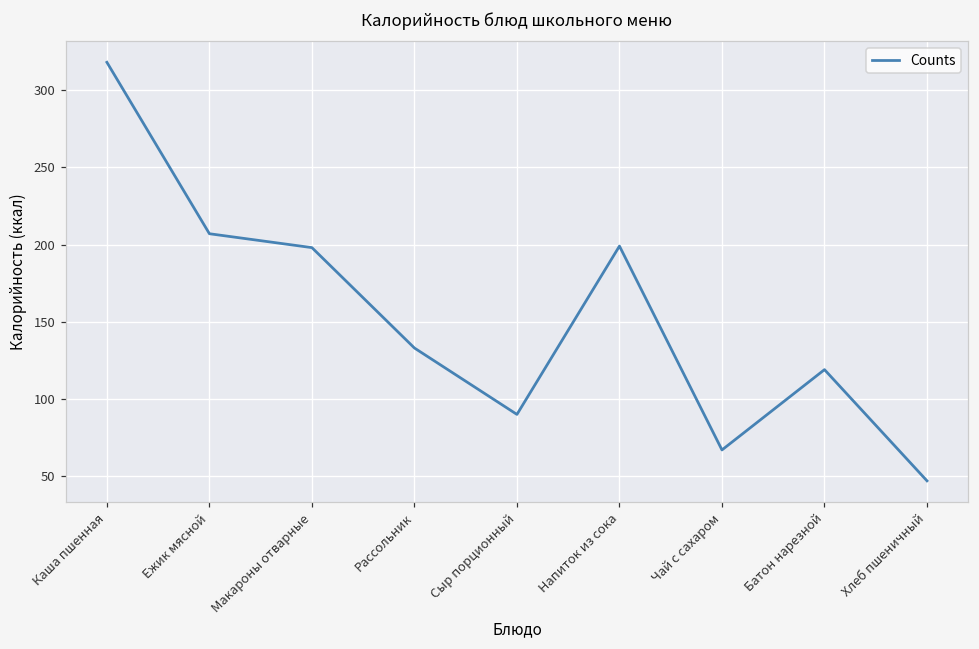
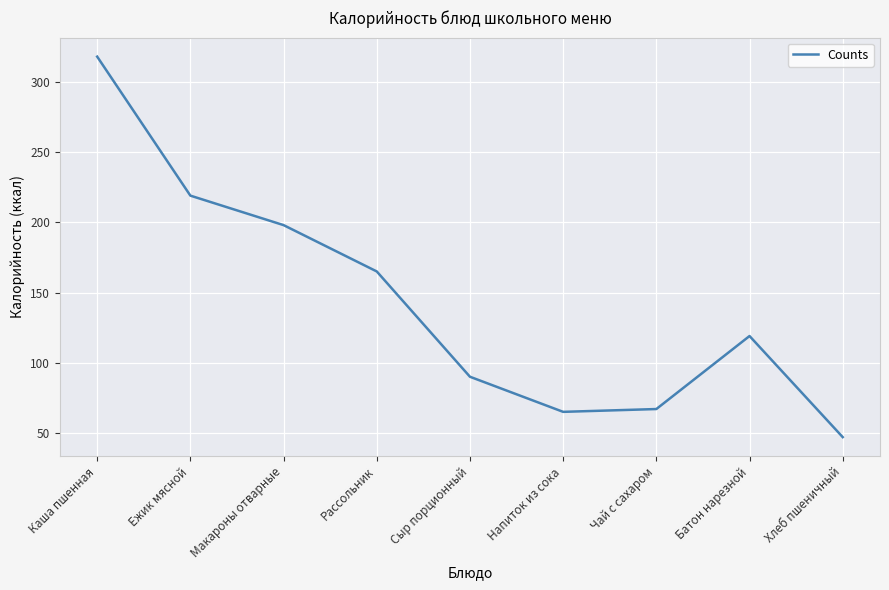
Ежик мясной: 207 -> 219
Рассольник: 133 -> 165
Напиток из сока: 199 -> 65
